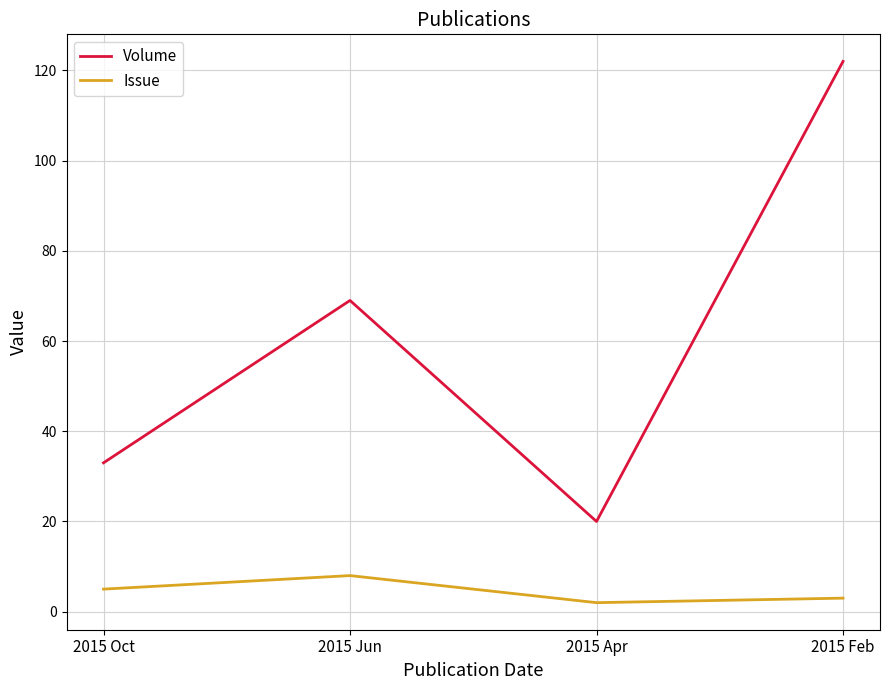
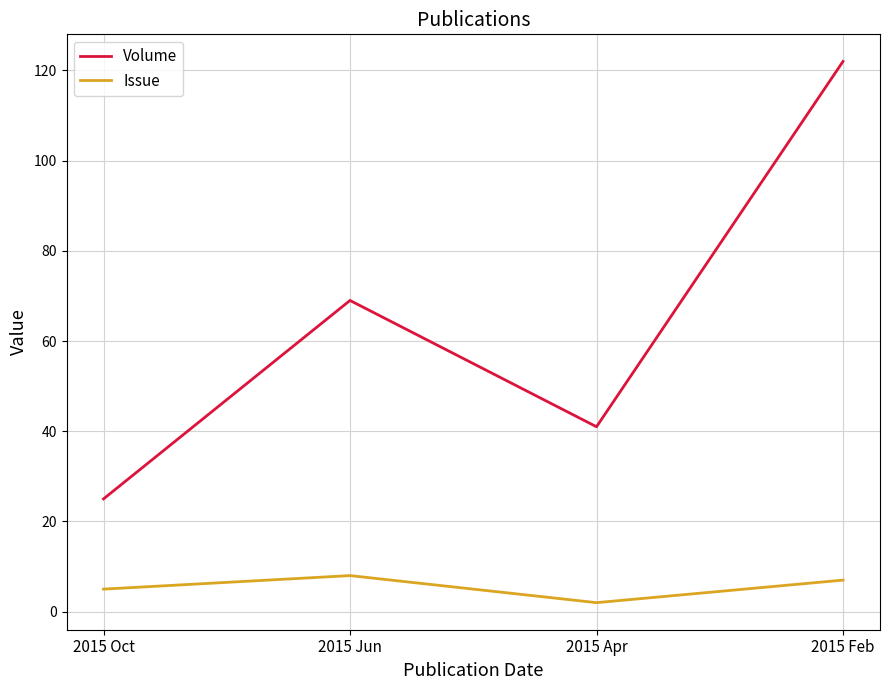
Volume, 2015 Oct: 33 -> 25
Volume, 2015 Apr: 20 -> 41
Issue, 2015 Feb: 3 -> 7
